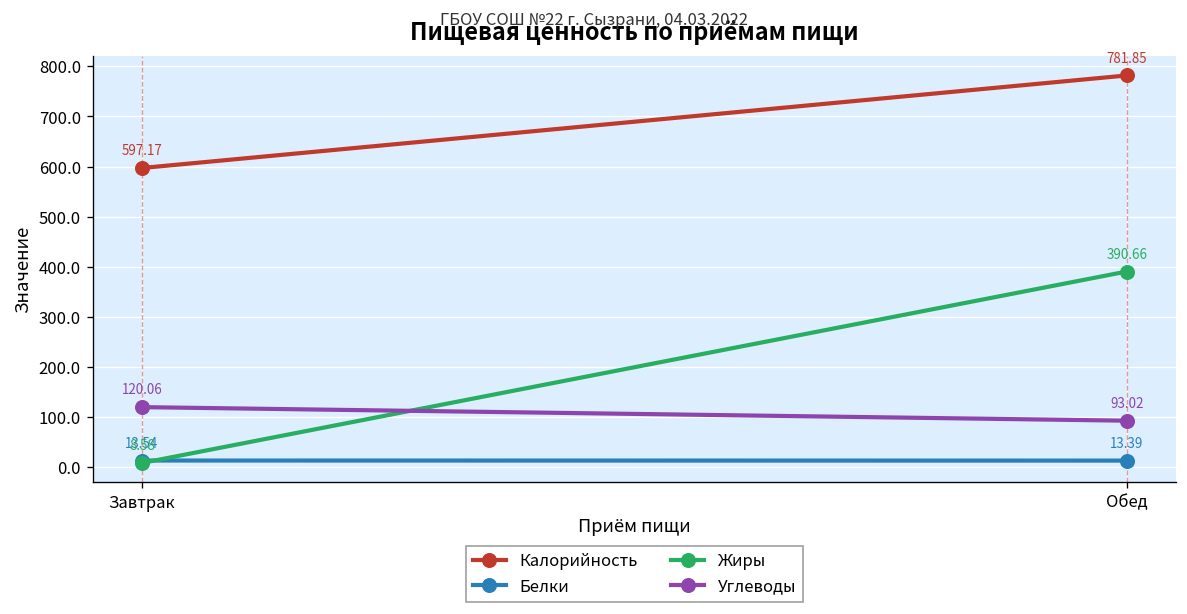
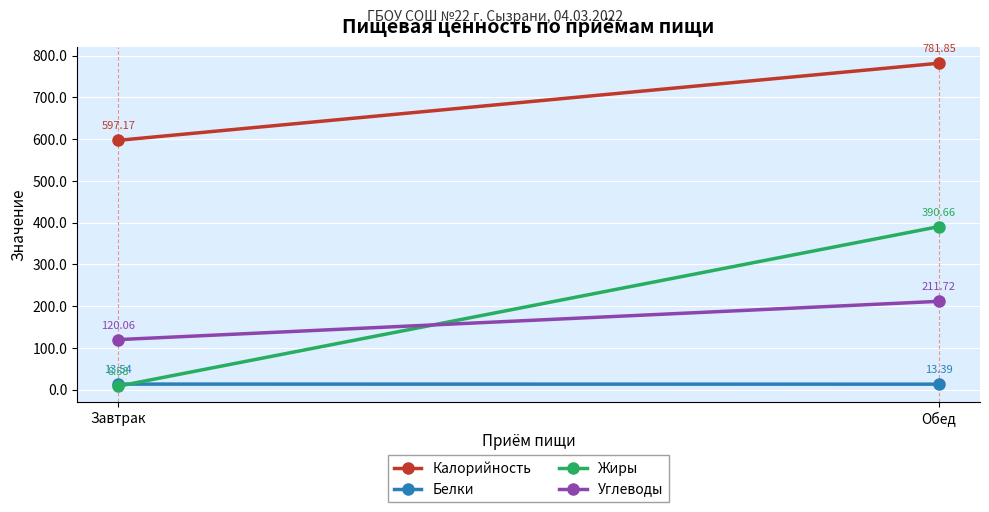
Углеводы, Обед: 93.02 -> 211.72
